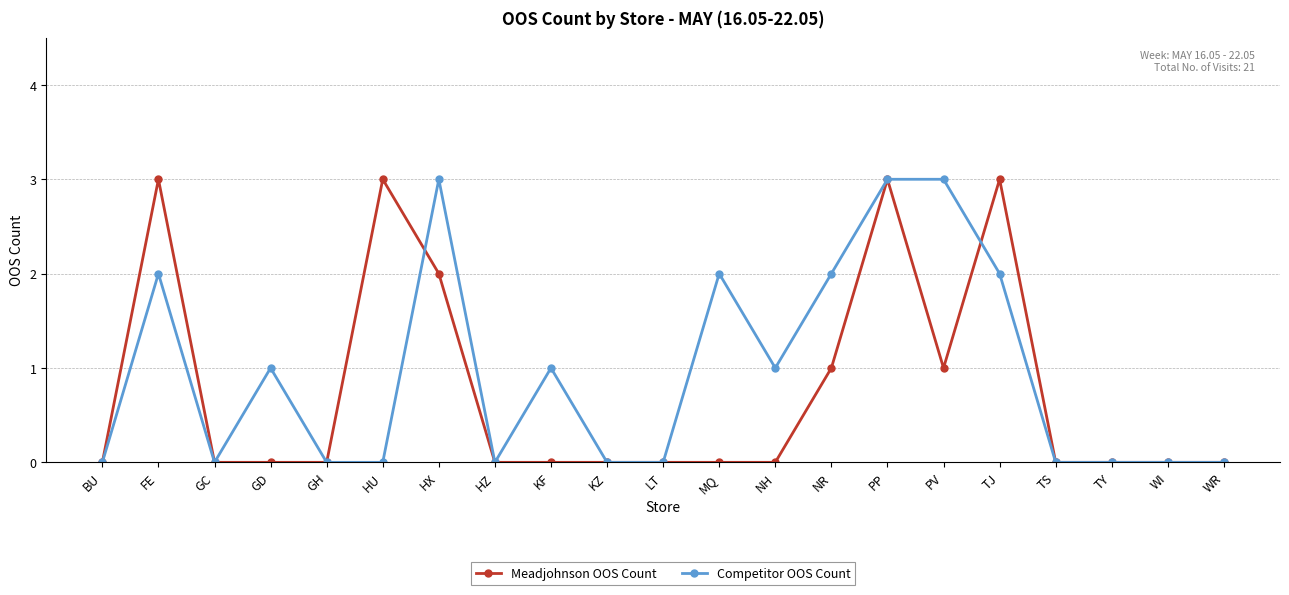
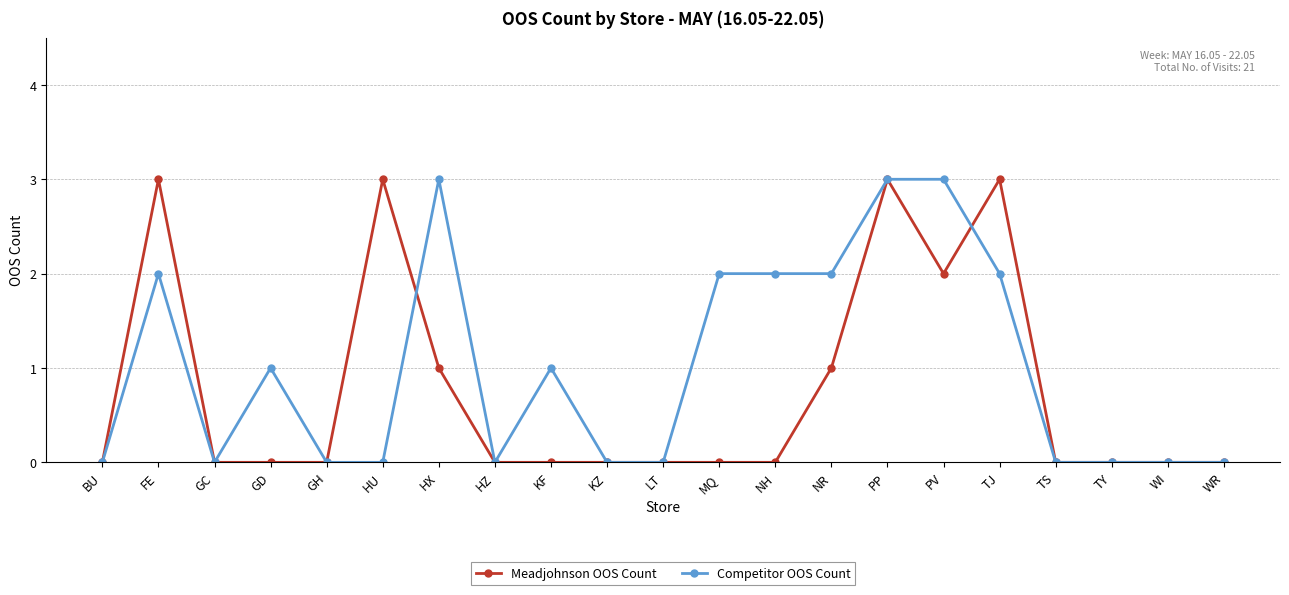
Meadjohnson OOS Count, HX: 2 -> 1
Competitor OOS Count, NH: 1 -> 2
Meadjohnson OOS Count, PV: 1 -> 2
